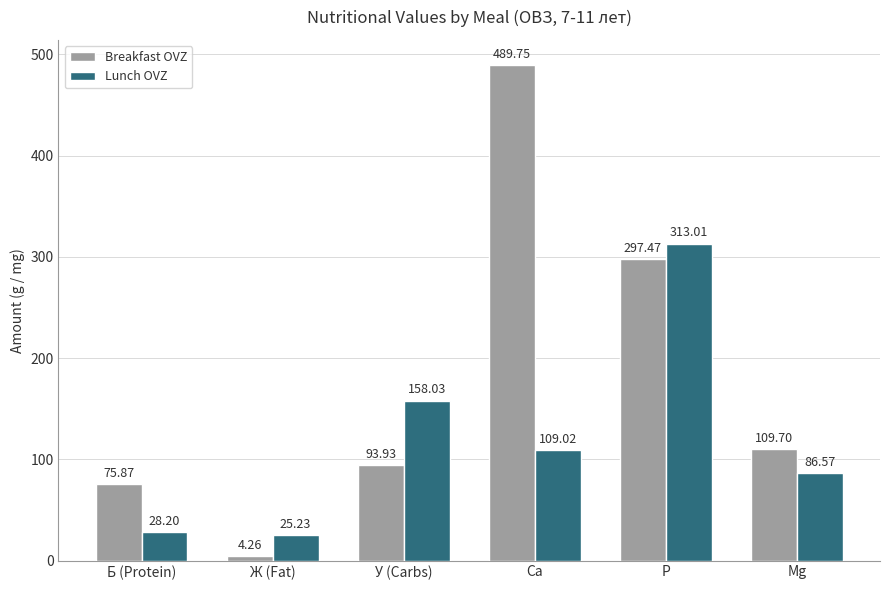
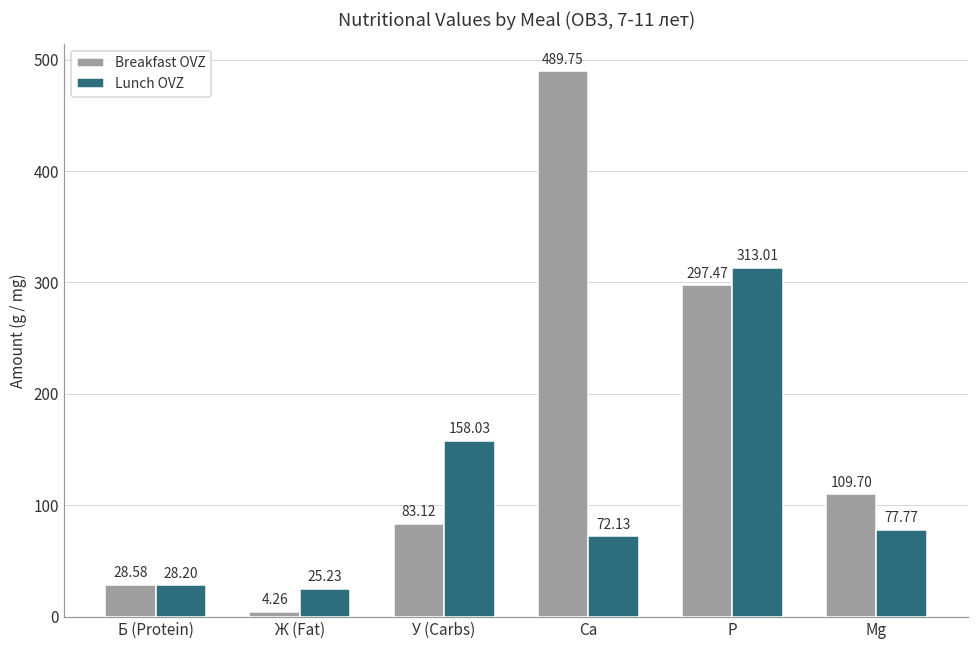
Breakfast OVZ, Б (Protein): 75.87 -> 28.58
Breakfast OVZ, У (Carbs): 93.93 -> 83.12
Lunch OVZ, Ca: 109.02 -> 72.13
Lunch OVZ, Mg: 86.57 -> 77.77
